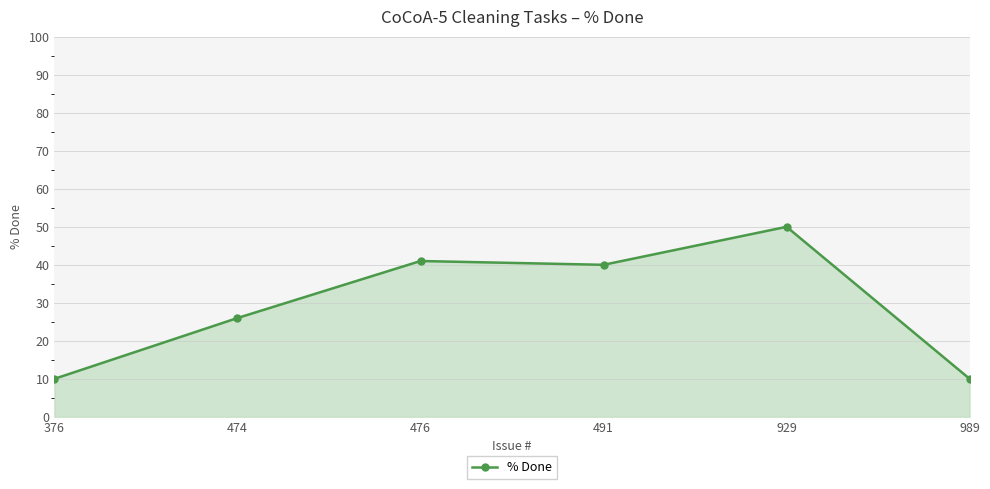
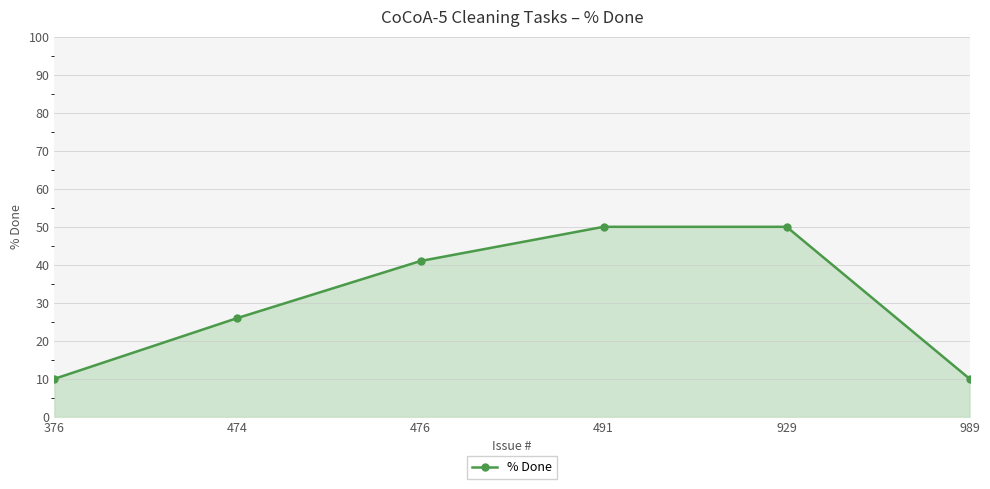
491: 40 -> 50
